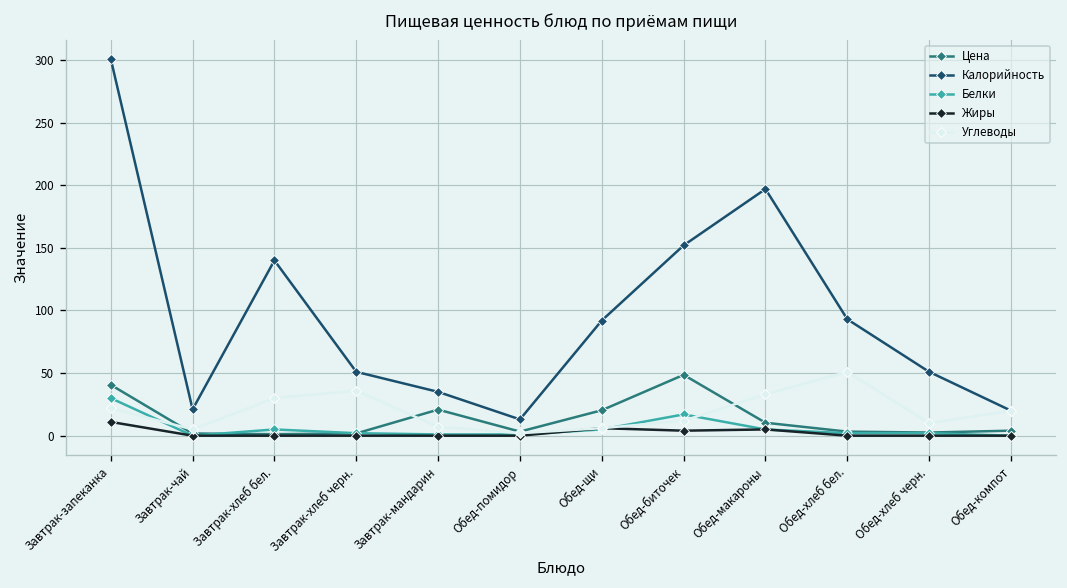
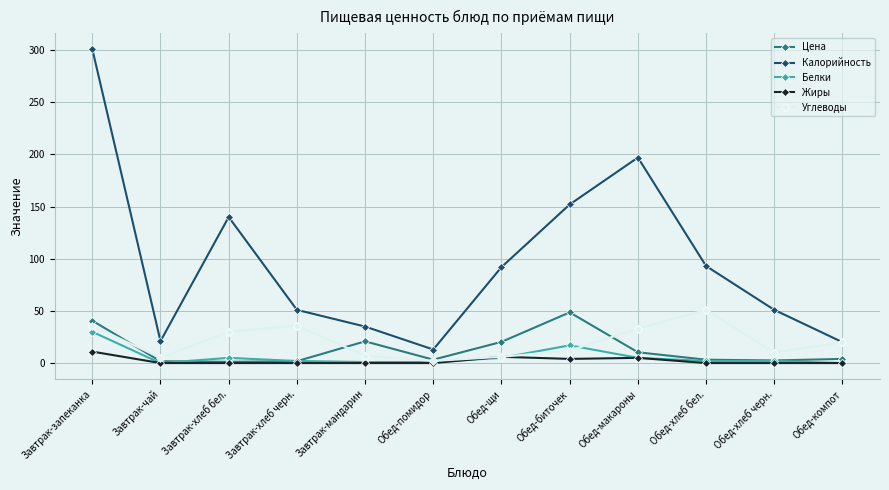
Углеводы, Завтрак-запеканка: 22 -> 36
